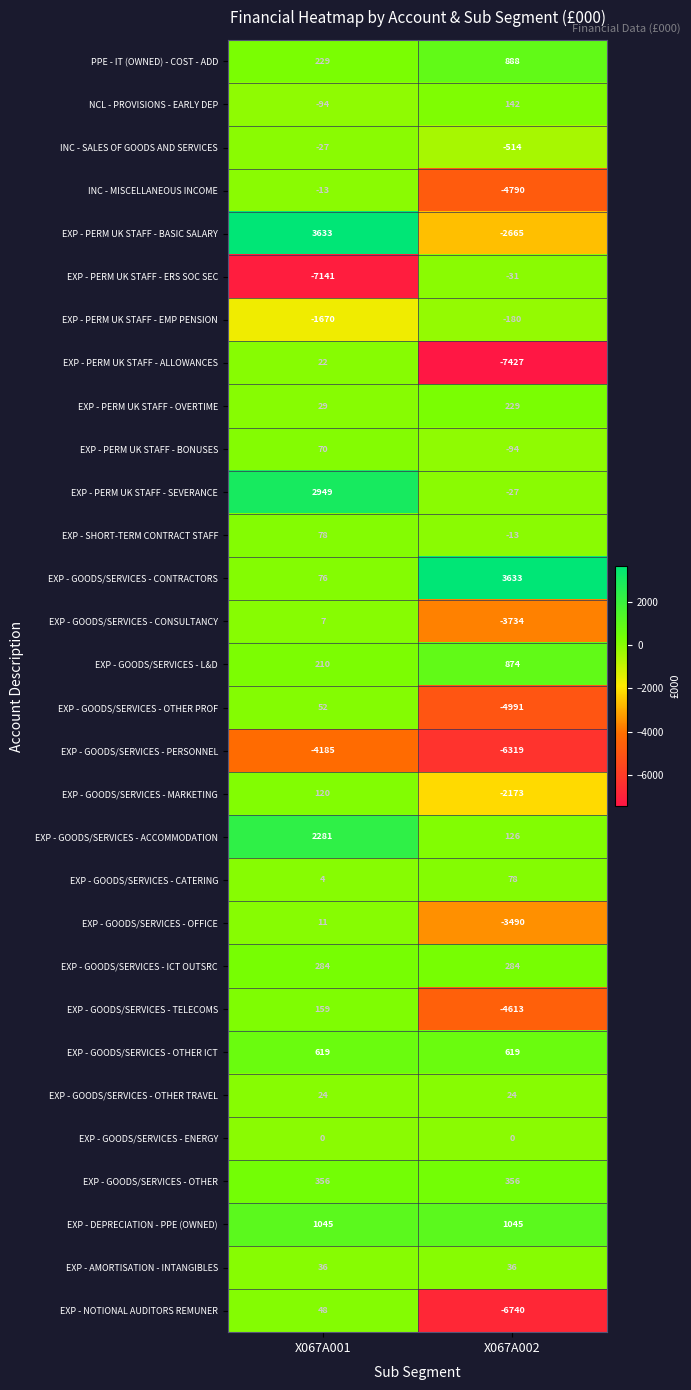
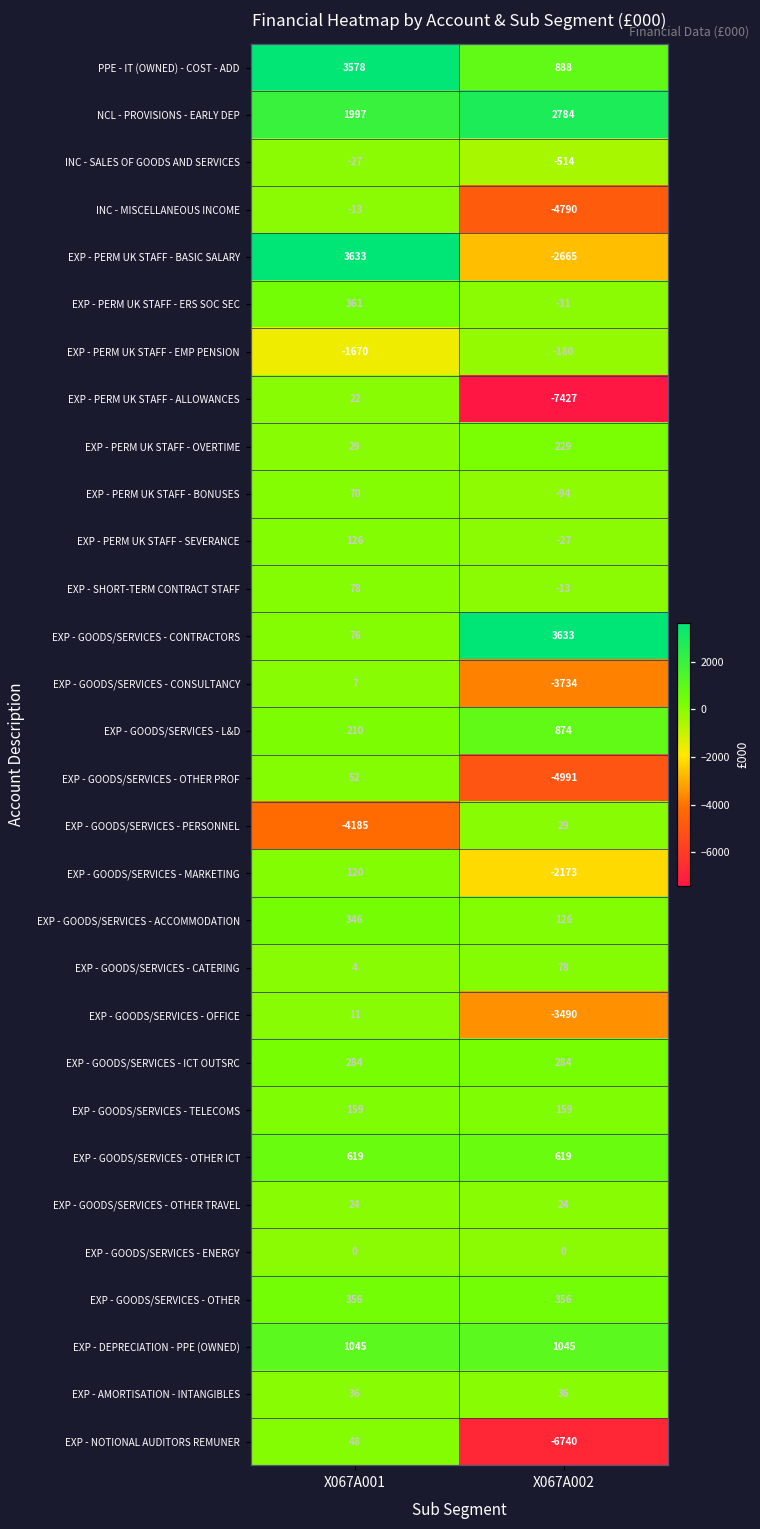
PPE - IT (OWNED) - COST - ADD, X067A001: 229 -> 3578
NCL - PROVISIONS - EARLY DEP, X067A001: -94 -> 1997
NCL - PROVISIONS - EARLY DEP, X067A002: 142 -> 2784
EXP - PERM UK STAFF - ERS SOC SEC, X067A001: -7141 -> 361
EXP - PERM UK STAFF - SEVERANCE, X067A001: 2949 -> 126
EXP - GOODS/SERVICES - PERSONNEL, X067A002: -6319 -> 29
EXP - GOODS/SERVICES - ACCOMMODATION, X067A001: 2281 -> 346
EXP - GOODS/SERVICES - TELECOMS, X067A002: -4613 -> 159
